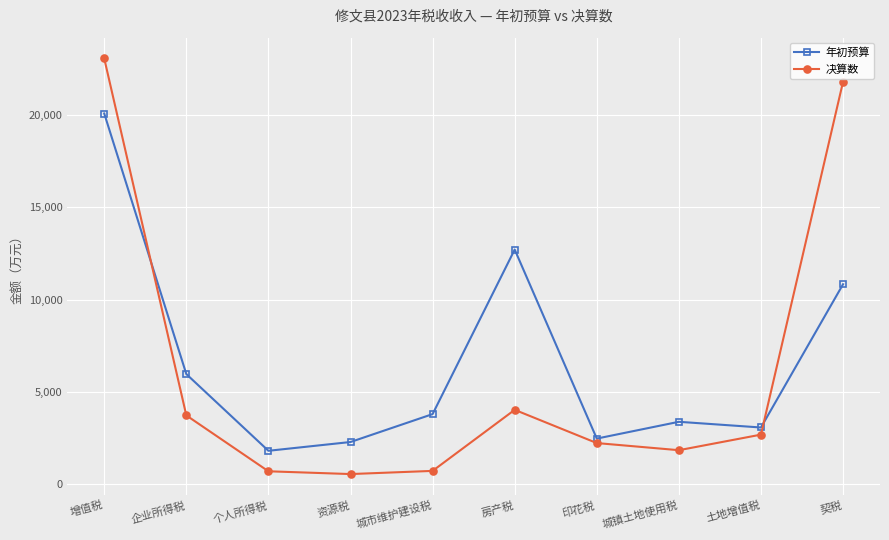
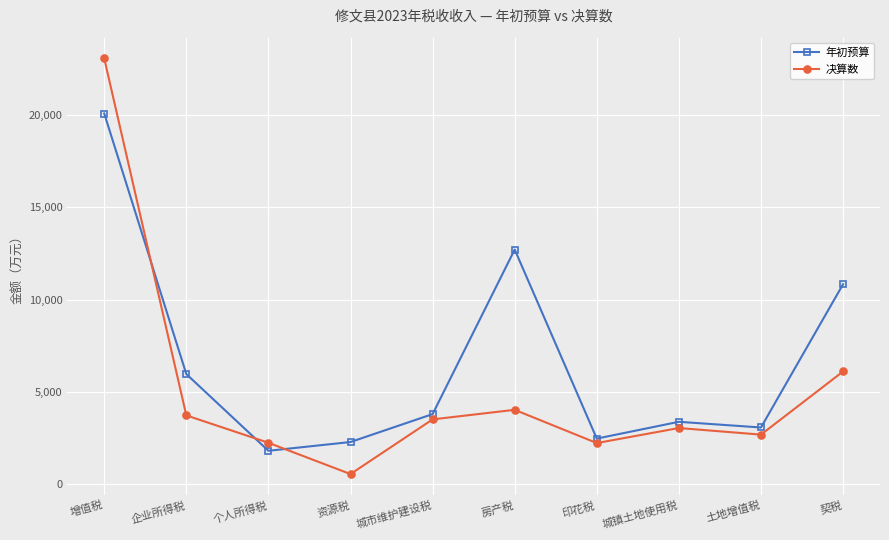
决算数, 个人所得税: 700 -> 2,200
决算数, 城市维护建设税: 700 -> 3,500
决算数, 城镇土地使用税: 1,800 -> 3,000
决算数, 契税: 21,800 -> 6,100
